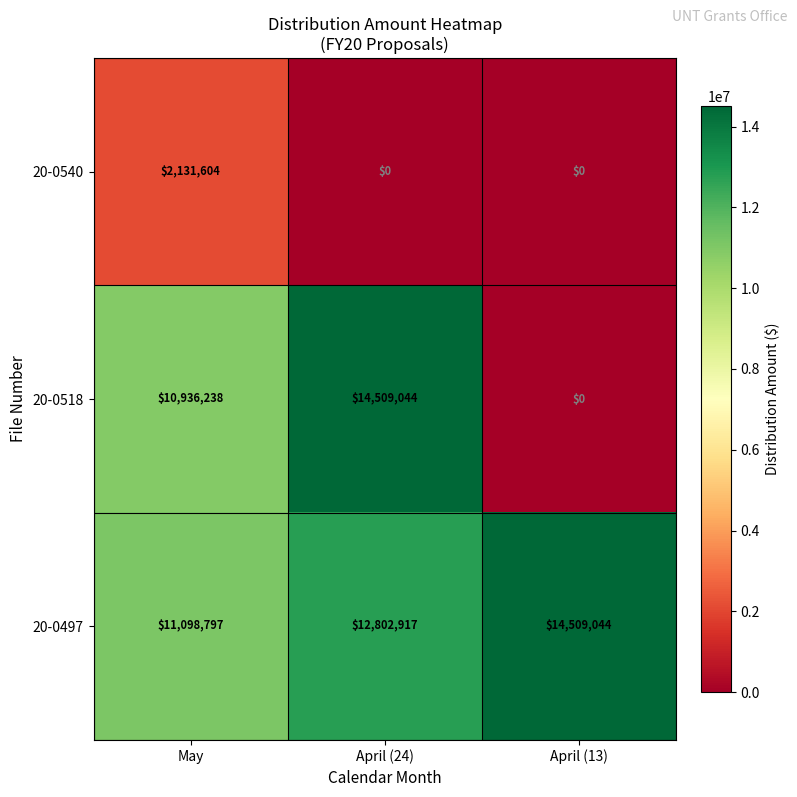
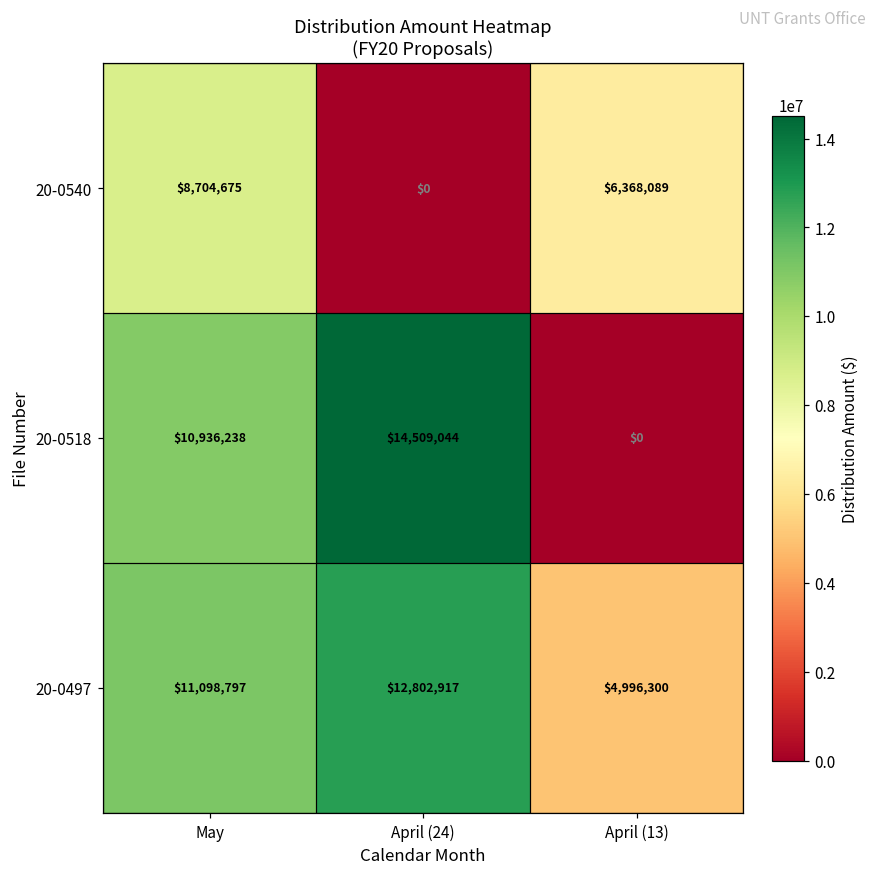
20-0540, May: $2,131,604 -> $8,704,675
20-0540, April (13): $0 -> $6,368,089
20-0497, April (13): $14,509,044 -> $4,996,300
